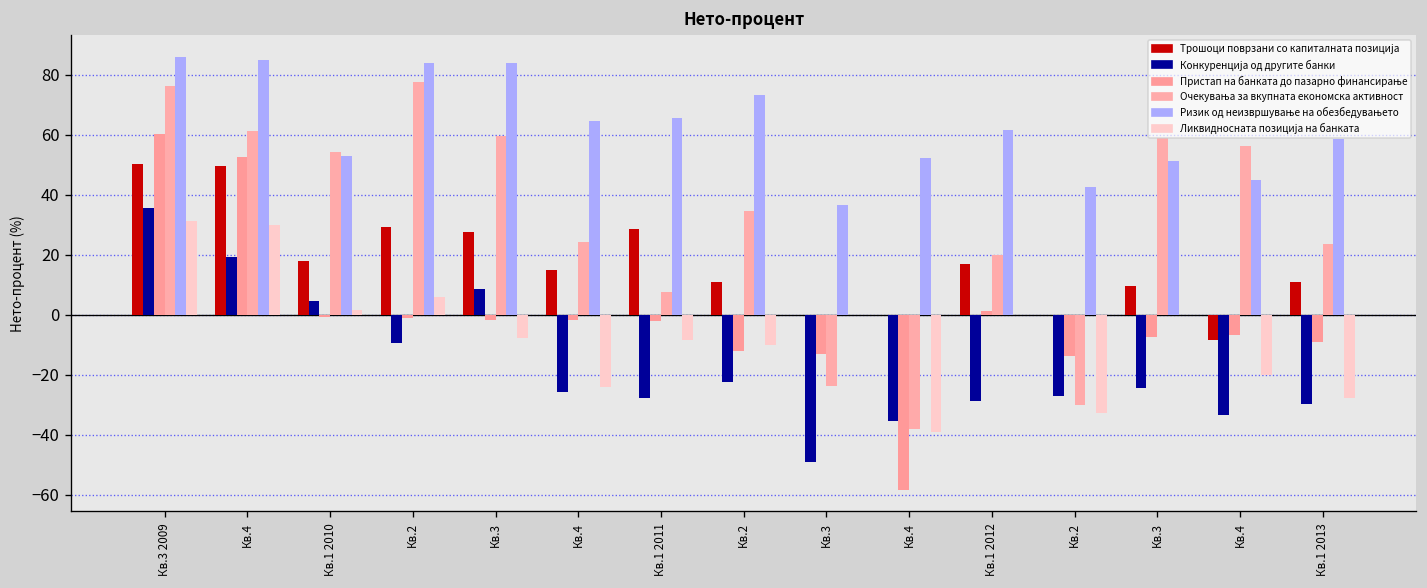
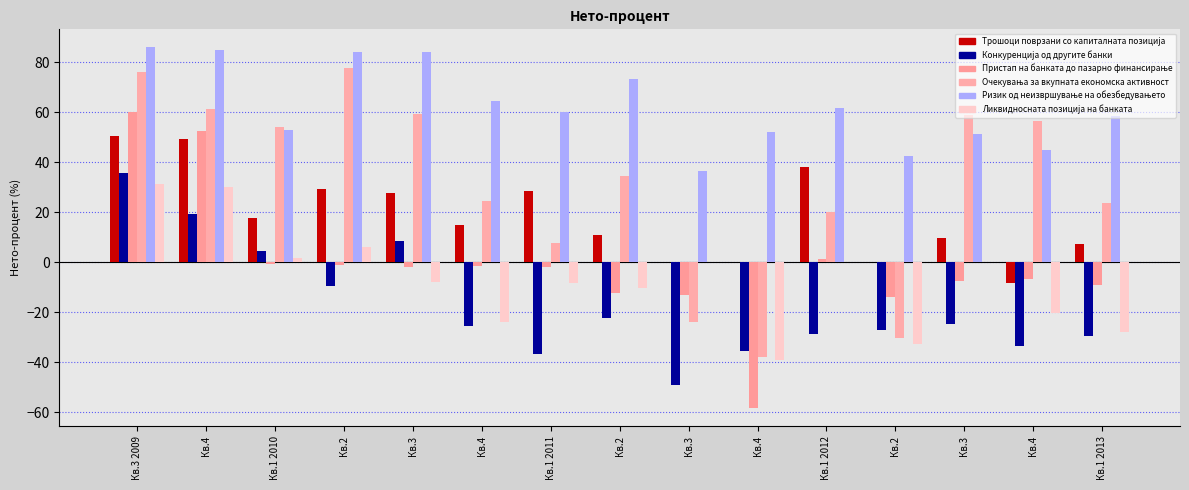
Конкуренција од другите банки, Кв.1 2011: -28 -> -37
Ризик од неизвршување на обезбедувањето, Кв.1 2011: 66 -> 60
Трошоци поврзани со капиталната позиција, Кв.1 2012: 17 -> 38
Трошоци поврзани со капиталната позиција, Кв.1 2013: 11 -> 7
